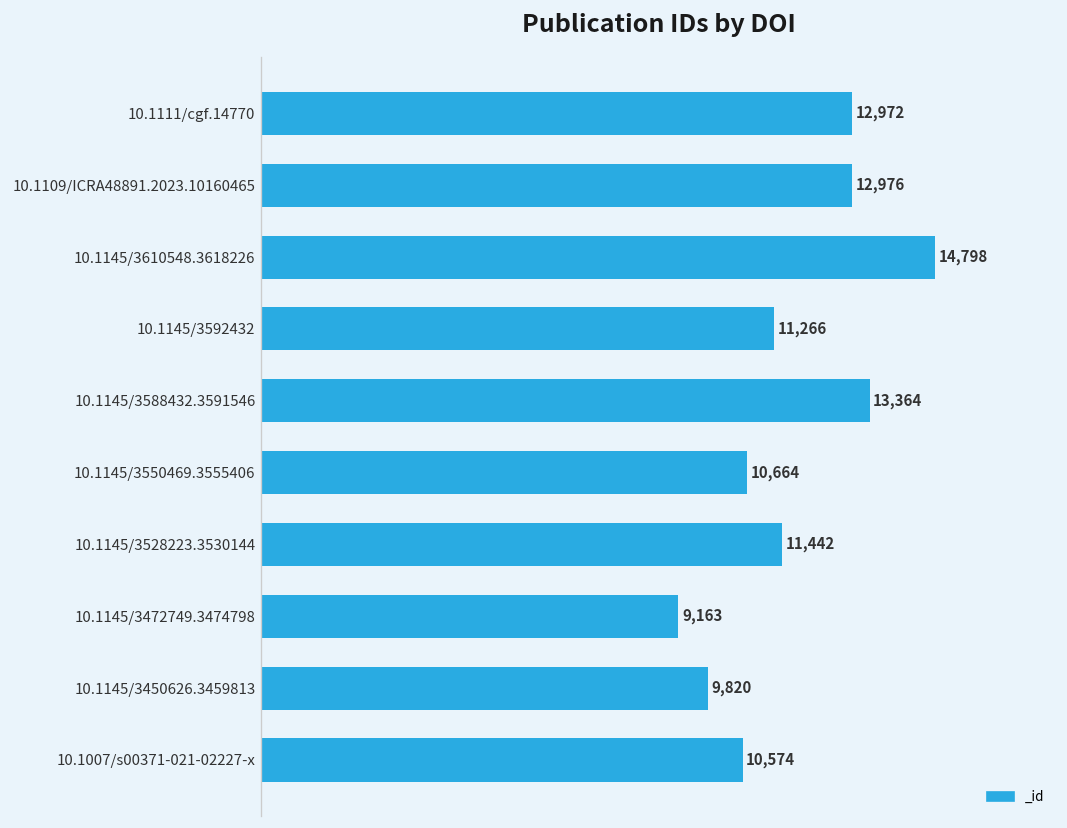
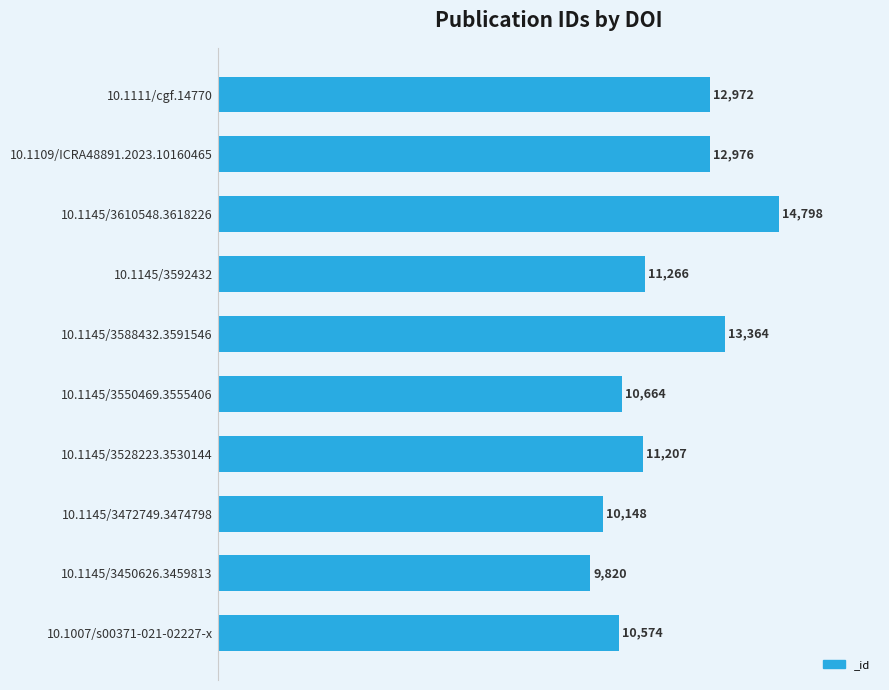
10.1145/3528223.3530144: 11,442 -> 11,207
10.1145/3472749.3474798: 9,163 -> 10,148
